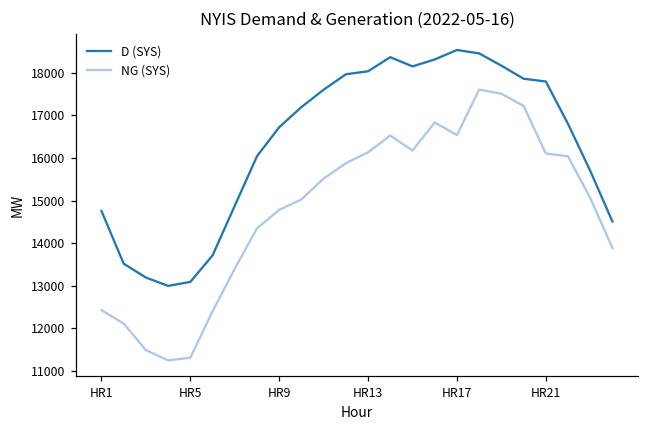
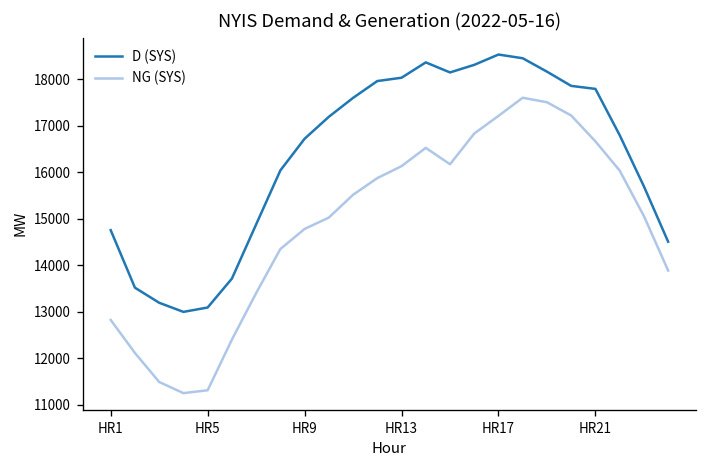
NG (SYS), HR1: 12400 -> 12800
NG (SYS), HR17: 16500 -> 17200
NG (SYS), HR21: 16100 -> 16700
